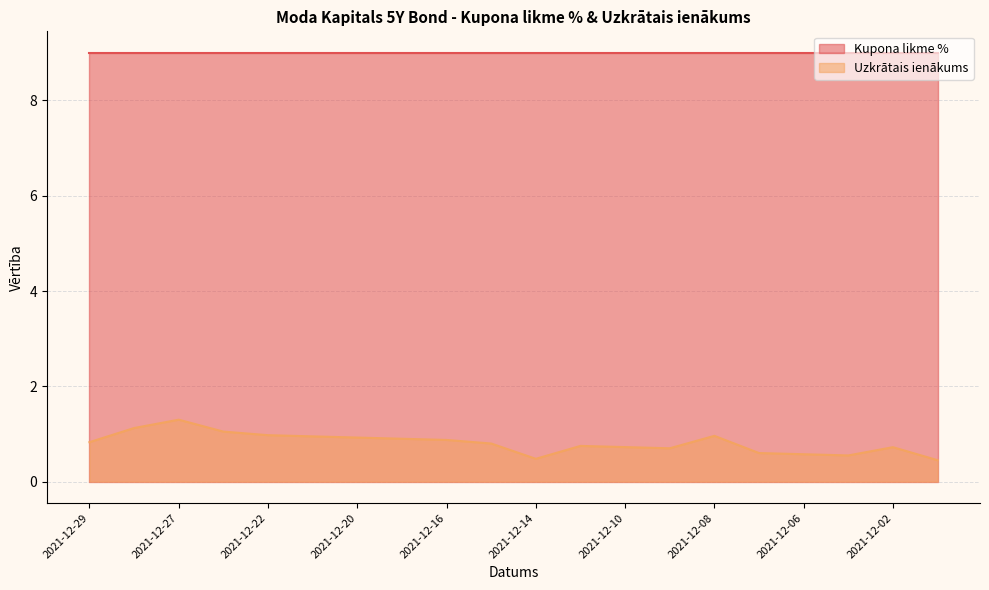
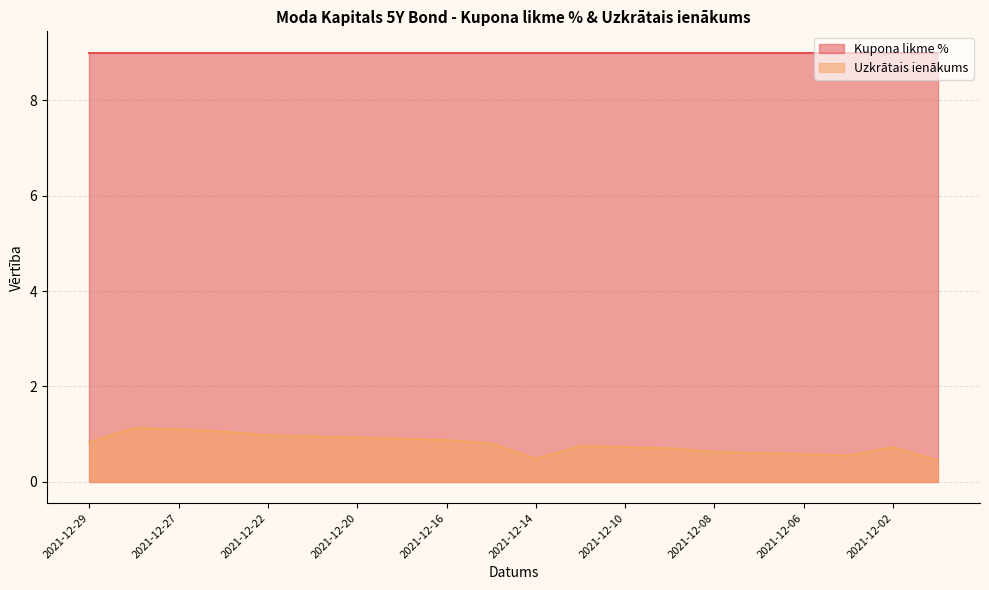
Uzkrātais ienākums, 2021-12-27: 1.3 -> 1.1
Uzkrātais ienākums, 2021-12-08: 1.0 -> 0.6
